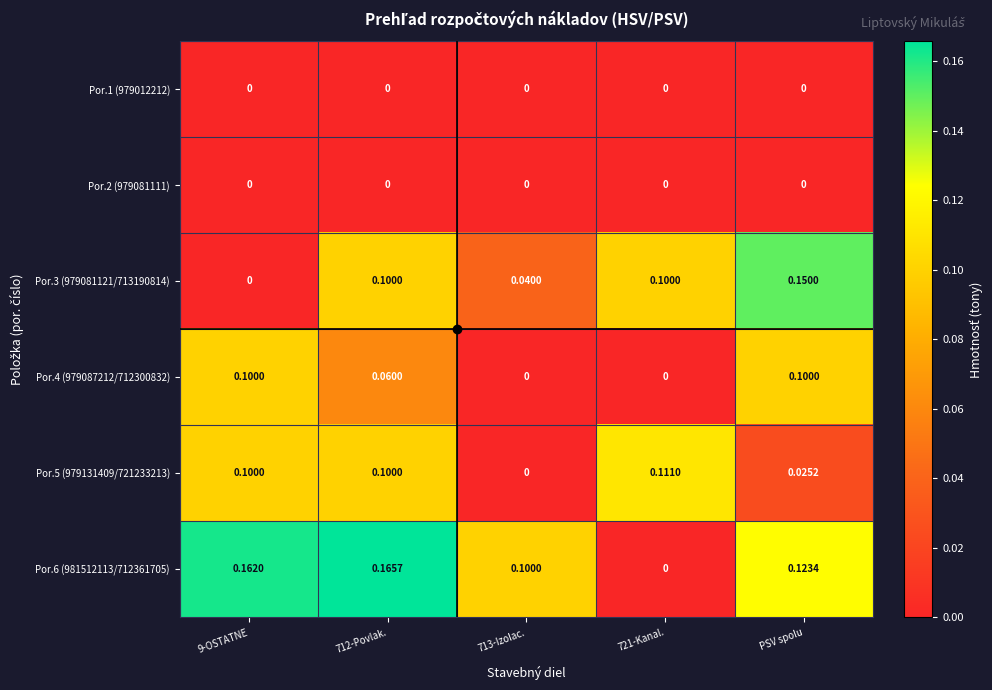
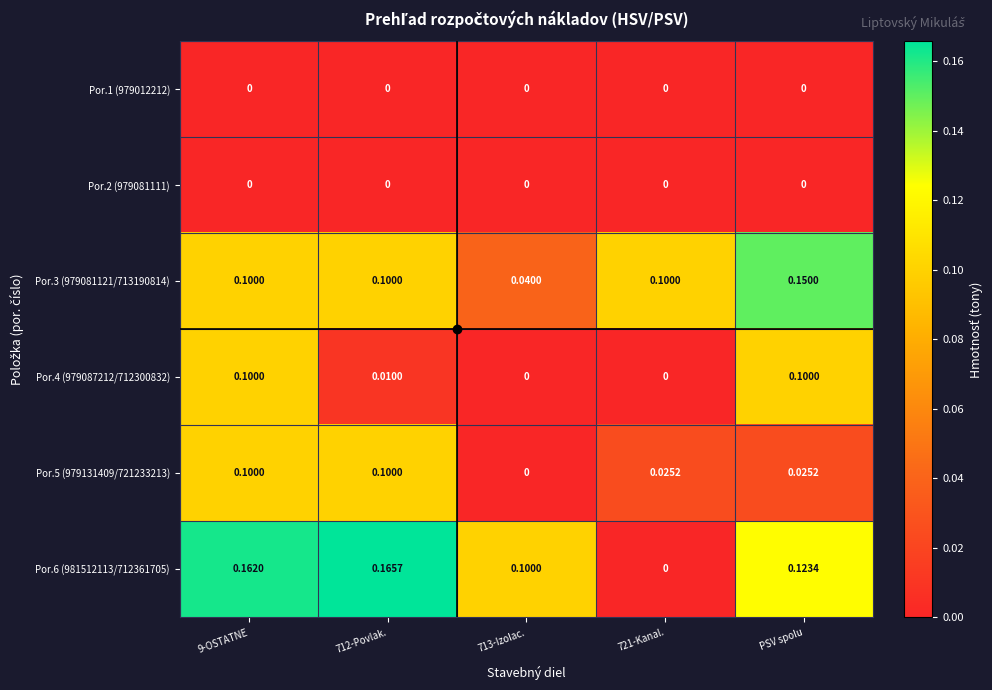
Por.3 (979081121/713190814), 9-OSTATNE: 0 -> 0.1000
Por.4 (979087212/712300832), 712-Povlak.: 0.0600 -> 0.0100
Por.5 (979131409/721233213), 721-Kanal.: 0.1110 -> 0.0252
